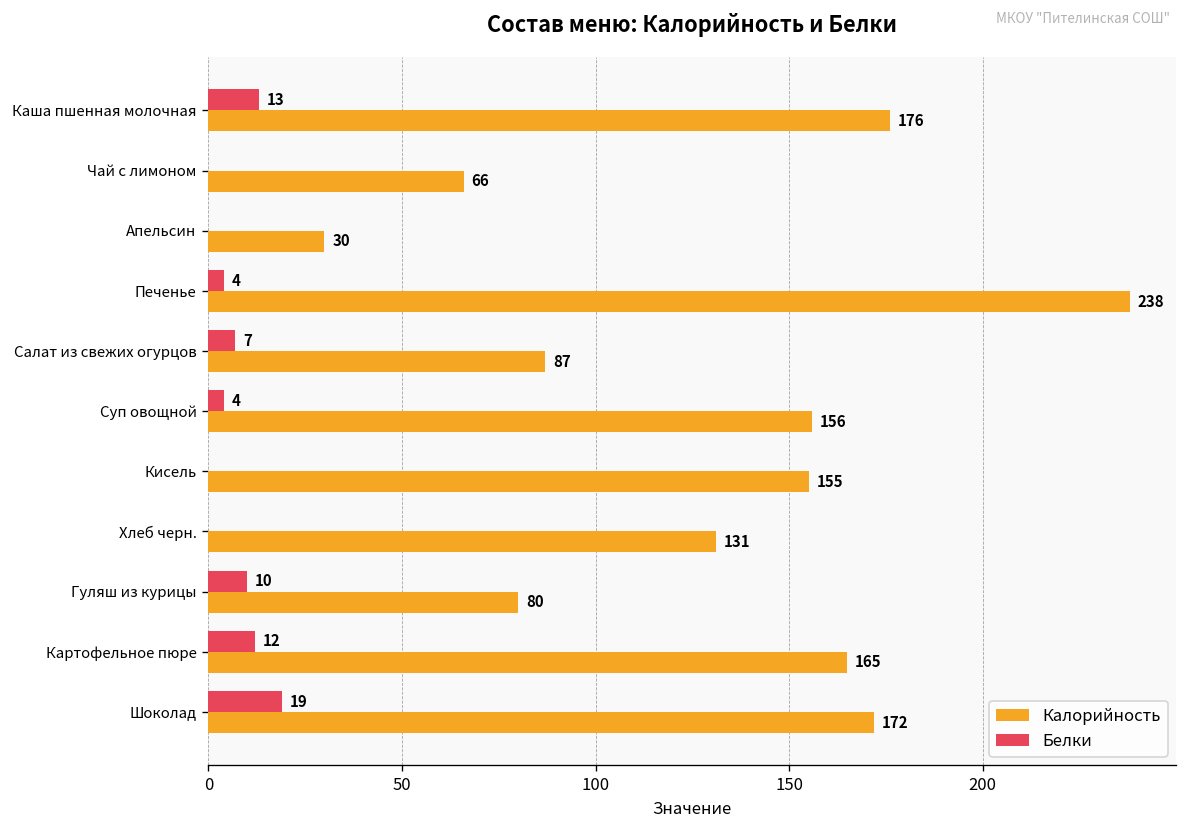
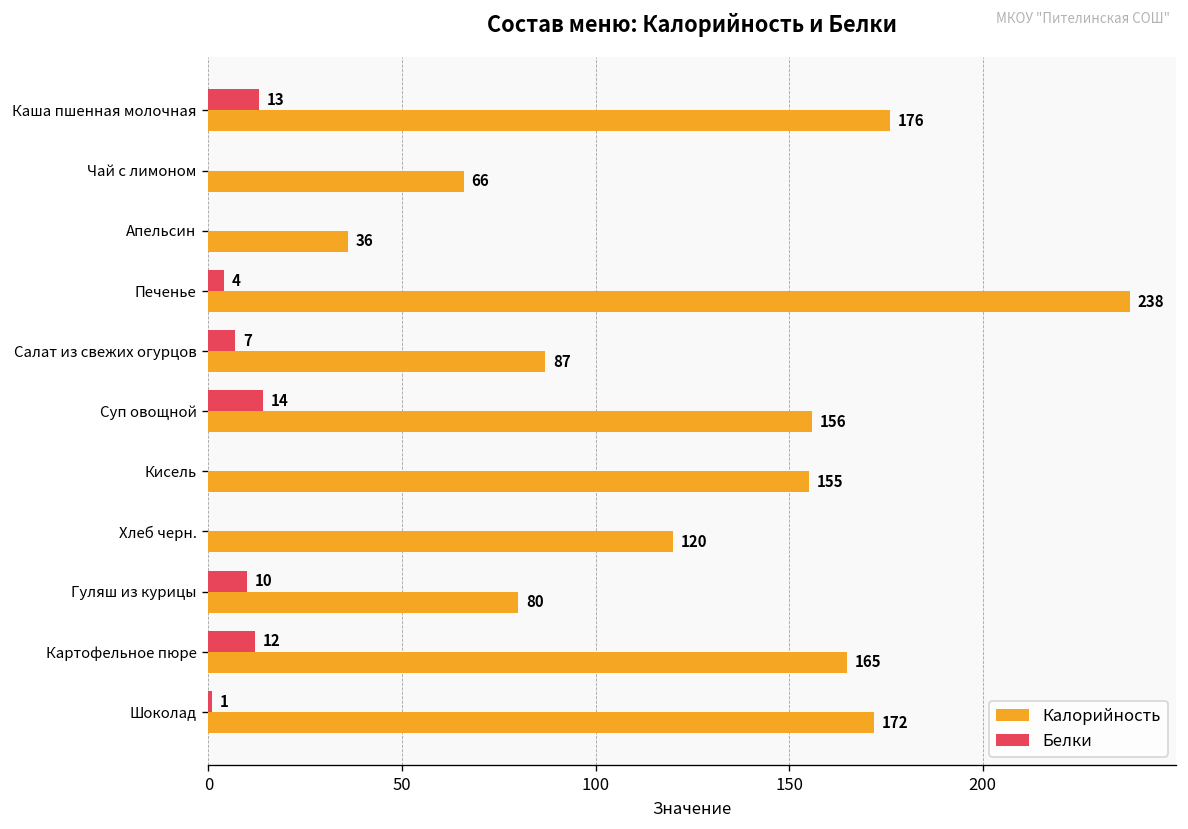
Калорийность, Апельсин: 30 -> 36
Белки, Суп овощной: 4 -> 14
Калорийность, Хлеб черн.: 131 -> 120
Белки, Шоколад: 19 -> 1
